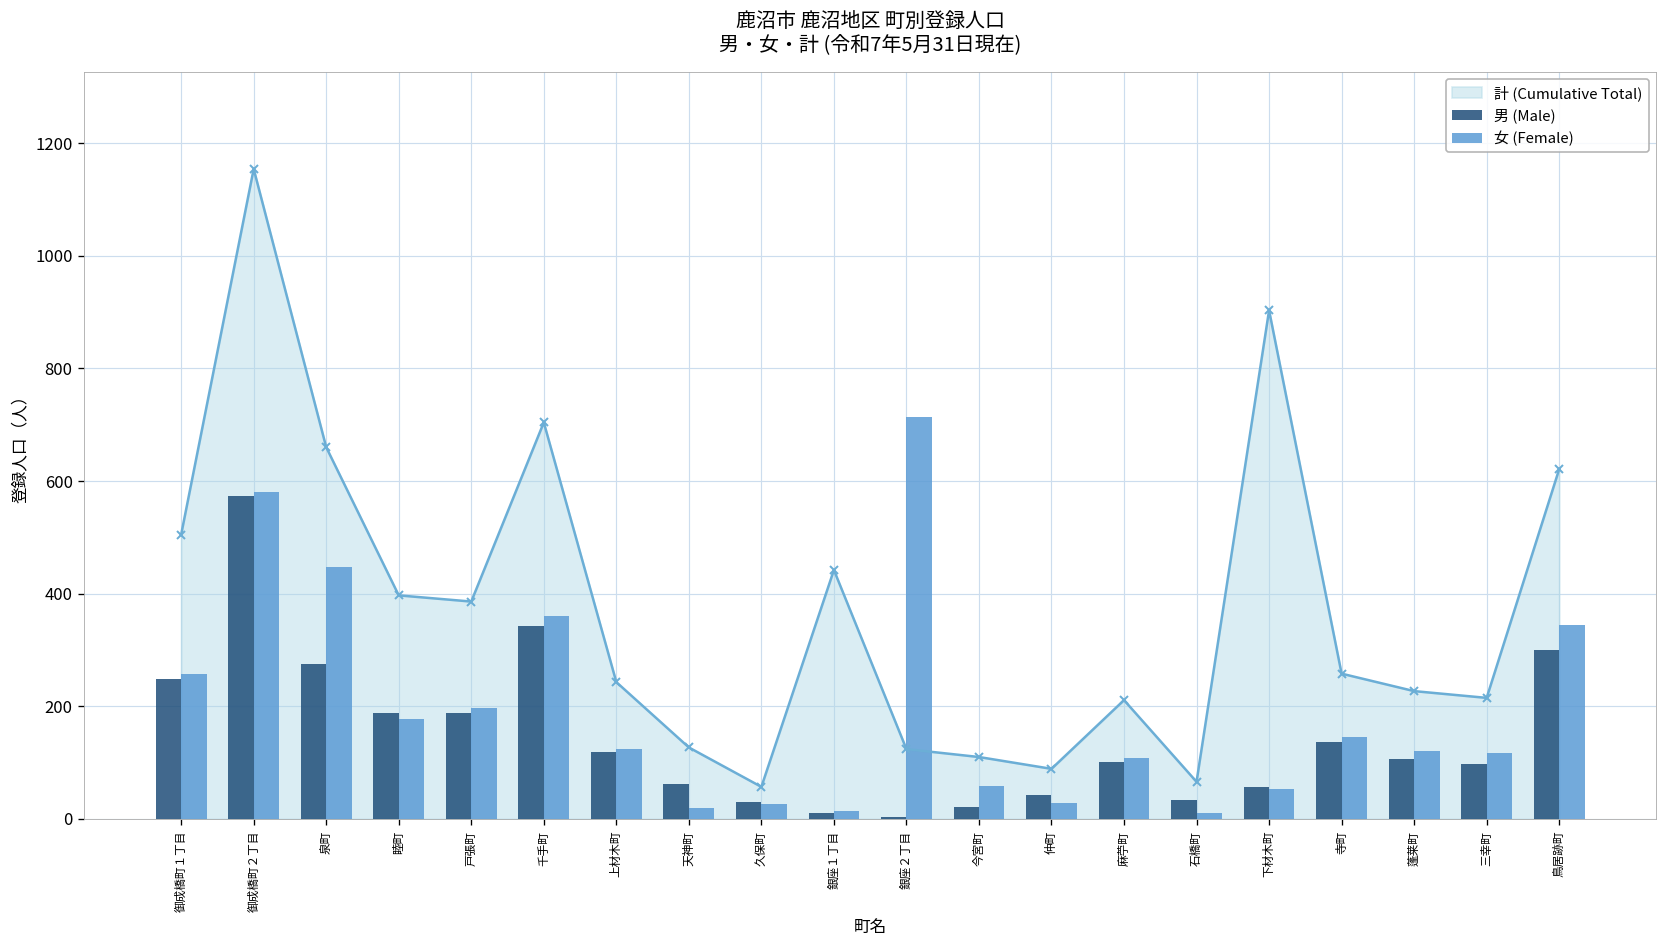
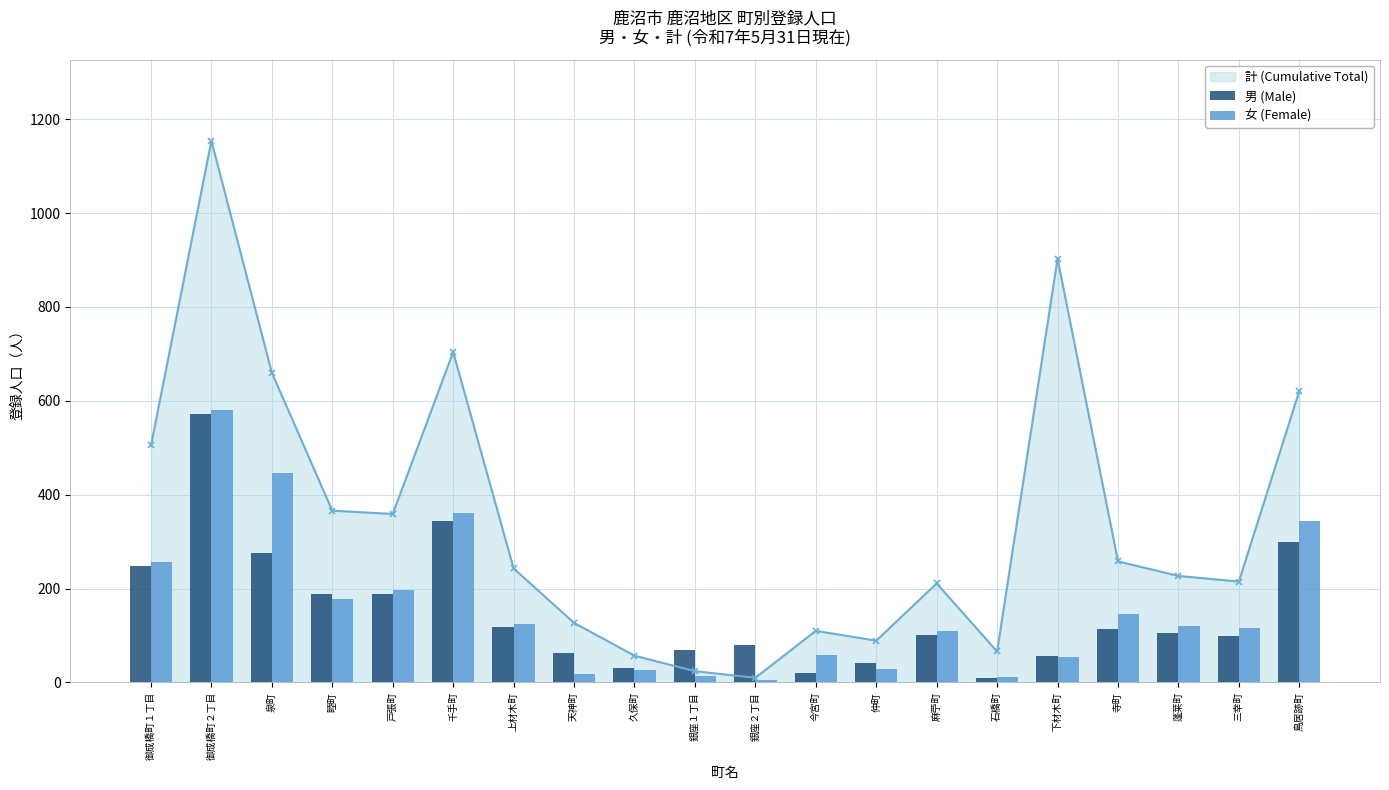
計 (Cumulative Total), 睦町: 400 -> 370
計 (Cumulative Total), 戸張町: 390 -> 360
男 (Male), 銀座１丁目: 10 -> 70
計 (Cumulative Total), 銀座１丁目: 440 -> 20
男 (Male), 銀座２丁目: 0 -> 80
計 (Cumulative Total), 銀座２丁目: 120 -> 10
女 (Female), 銀座２丁目: 710 -> 10
男 (Male), 石橋町: 30 -> 10
男 (Male), 寺町: 140 -> 110
